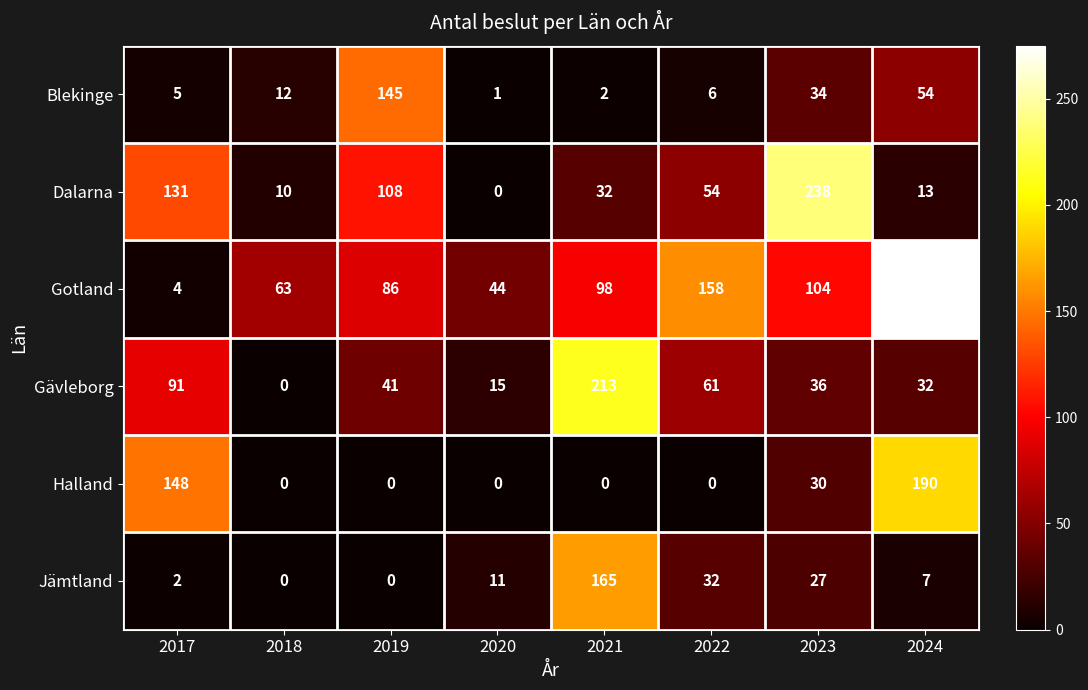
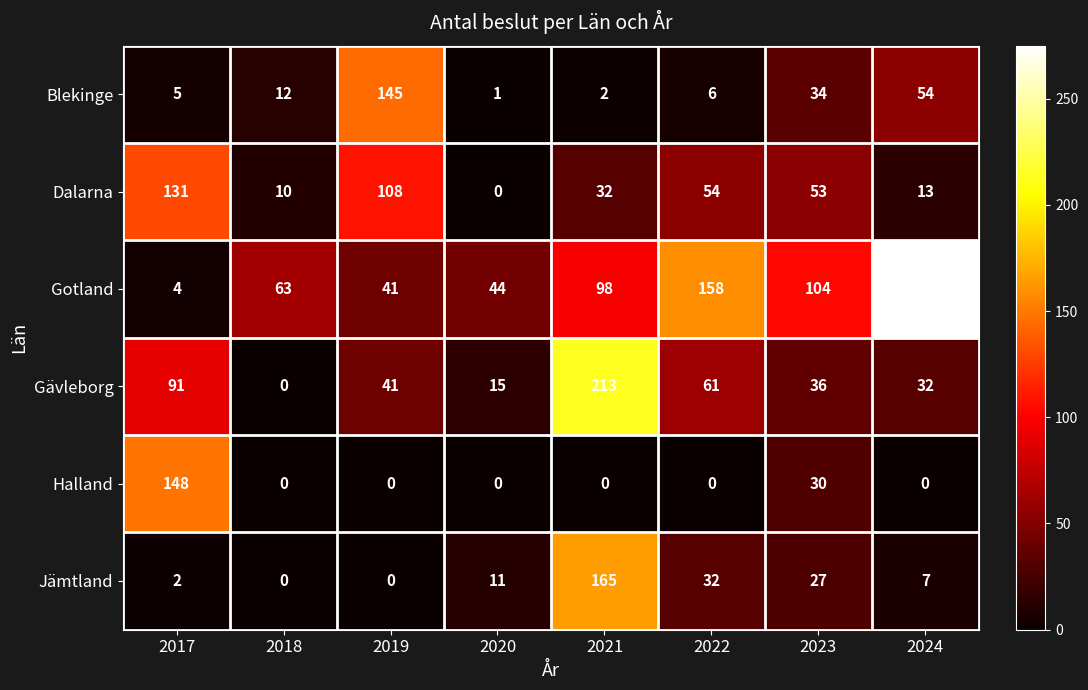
Dalarna, 2023: 238 -> 53
Gotland, 2019: 86 -> 41
Halland, 2024: 190 -> 0
